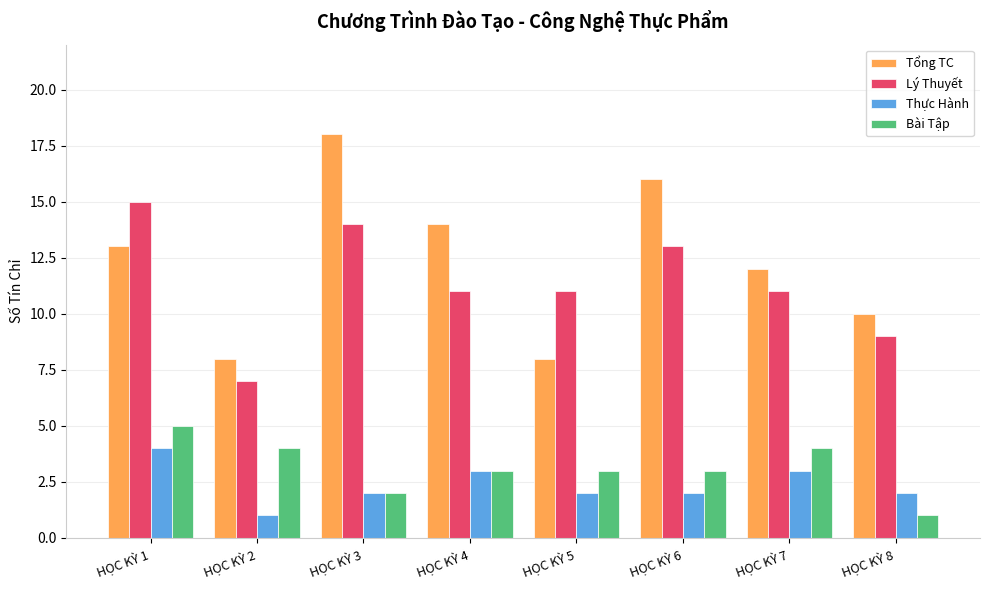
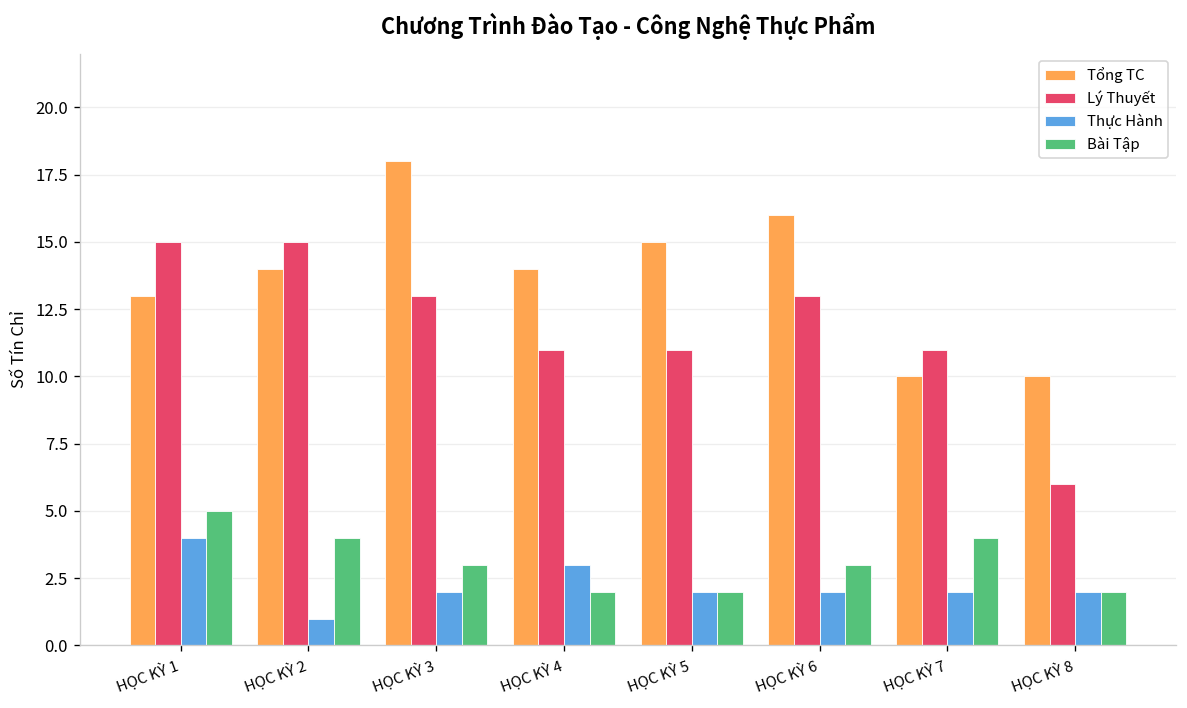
Tổng TC, HỌC KỲ 2: 8 -> 14
Lý Thuyết, HỌC KỲ 2: 7 -> 15
Lý Thuyết, HỌC KỲ 3: 14 -> 13
Bài Tập, HỌC KỲ 3: 2 -> 3
Bài Tập, HỌC KỲ 4: 3 -> 2
Tổng TC, HỌC KỲ 5: 8 -> 15
Bài Tập, HỌC KỲ 5: 3 -> 2
Tổng TC, HỌC KỲ 7: 12 -> 10
Thực Hành, HỌC KỲ 7: 3 -> 2
Lý Thuyết, HỌC KỲ 8: 9 -> 6
Bài Tập, HỌC KỲ 8: 1 -> 2
